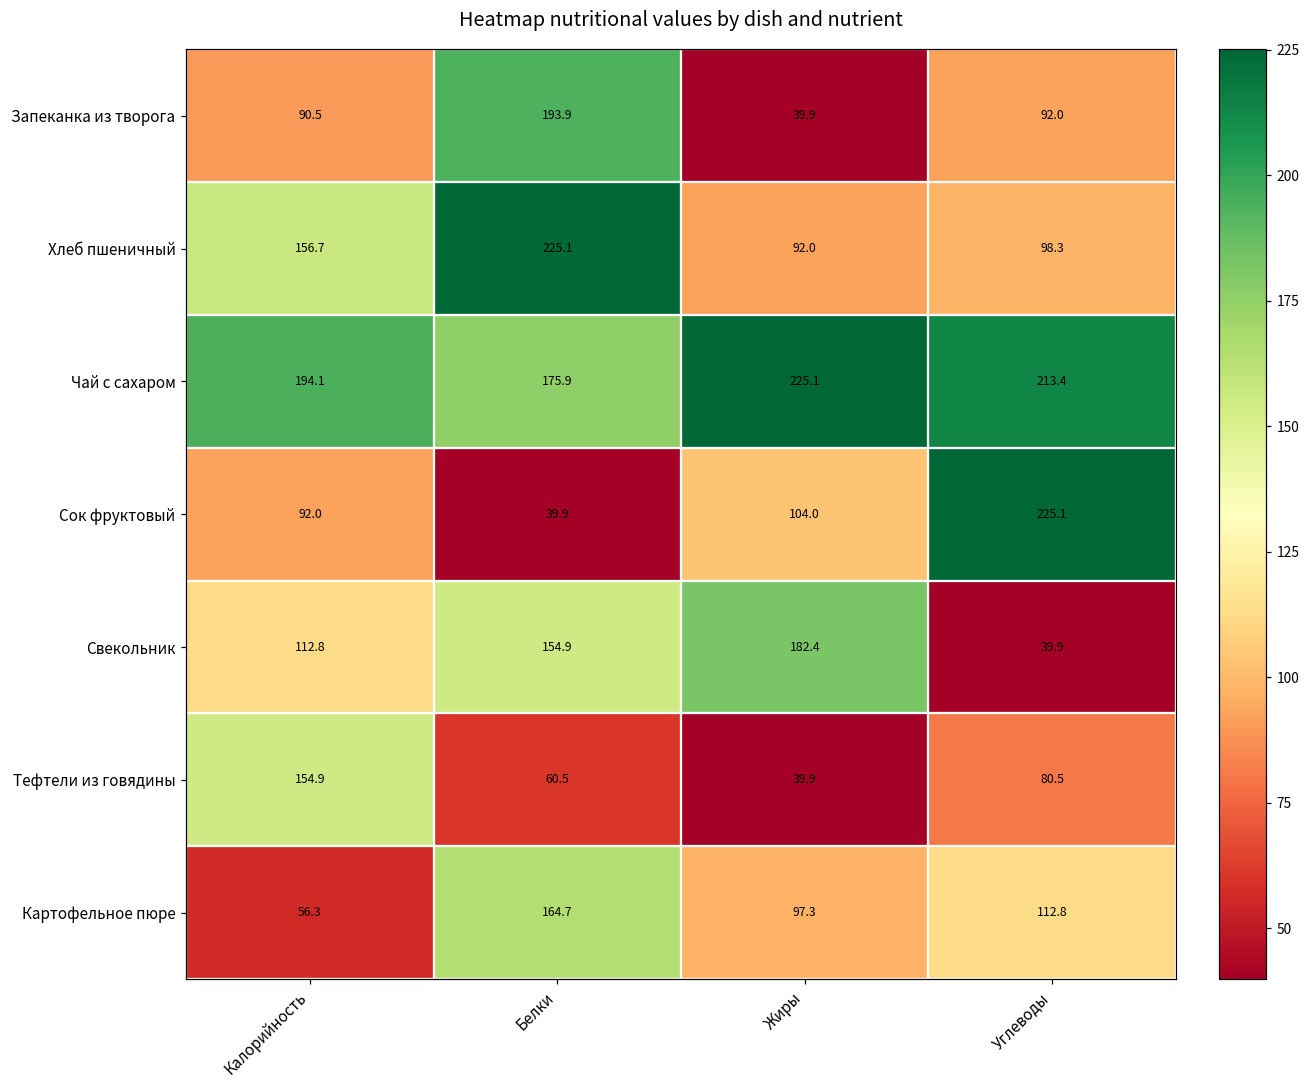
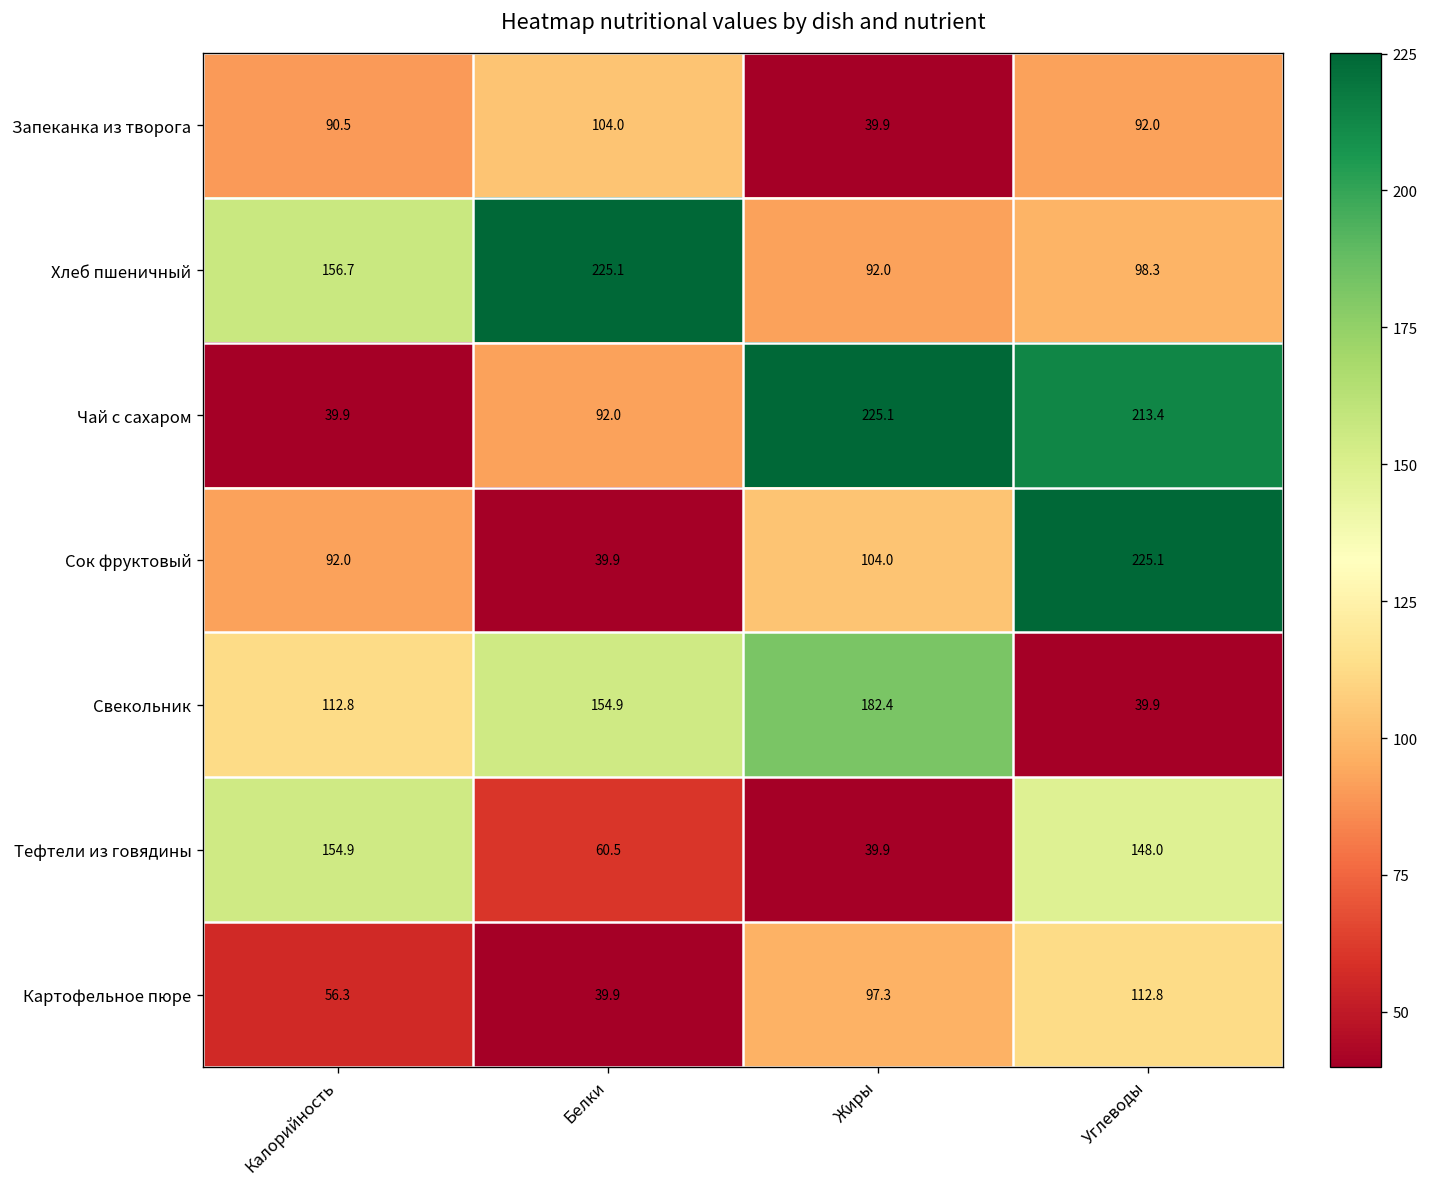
Запеканка из творога, Белки: 193.9 -> 104.0
Чай с сахаром, Калорийность: 194.1 -> 39.9
Чай с сахаром, Белки: 175.9 -> 92.0
Тефтели из говядины, Углеводы: 80.5 -> 148.0
Картофельное пюре, Белки: 164.7 -> 39.9
